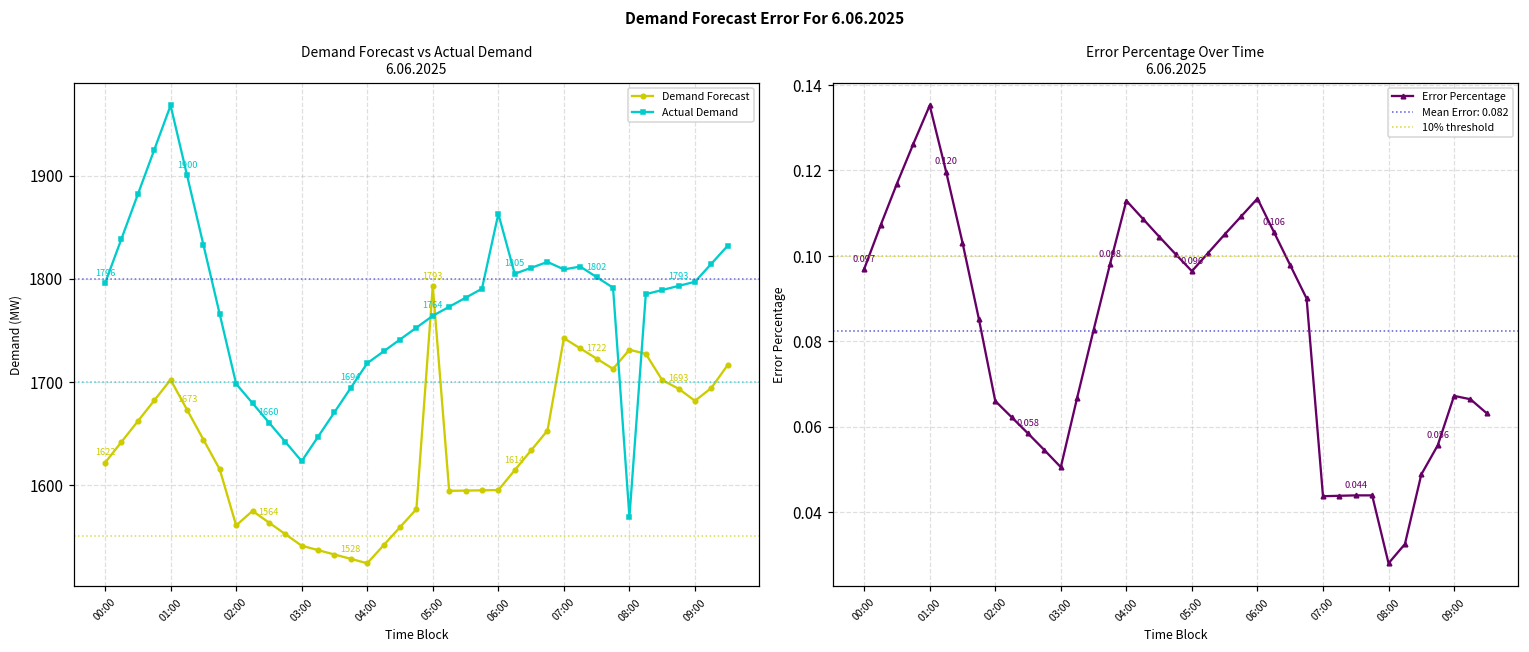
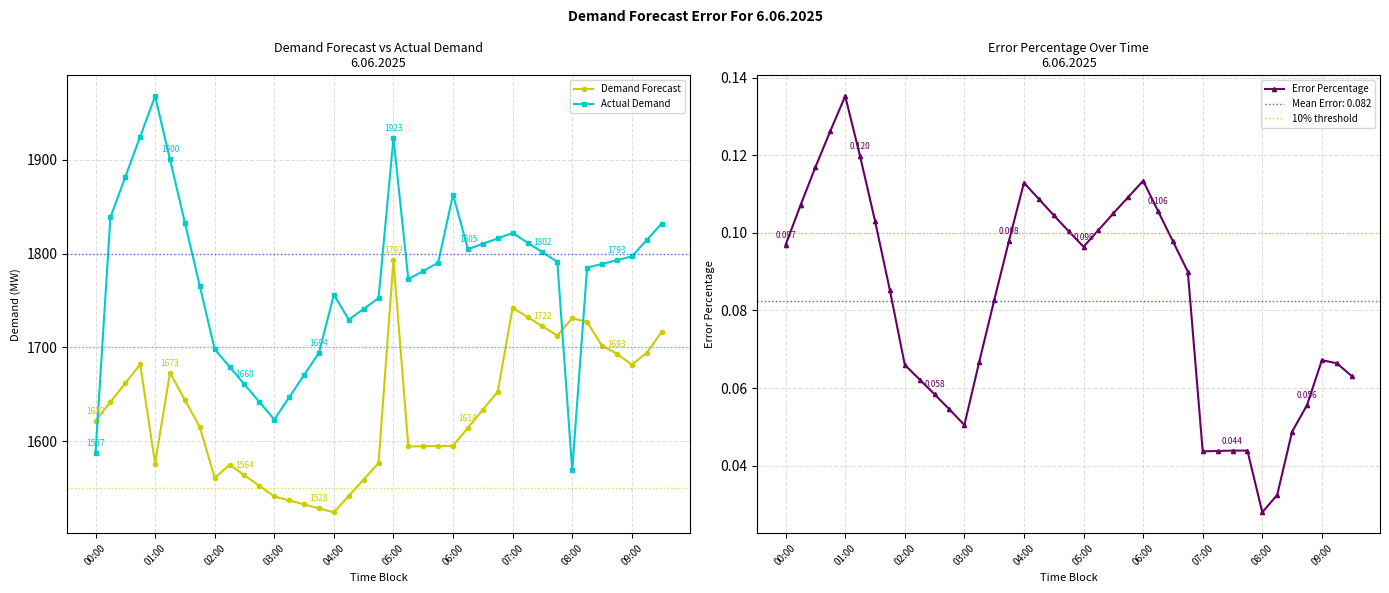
Demand Forecast vs Actual Demand 6.06.2025, Actual Demand, 00:00: 1796 -> 1587
Demand Forecast vs Actual Demand 6.06.2025, Demand Forecast, 01:00: 1700 -> 1580
Demand Forecast vs Actual Demand 6.06.2025, Actual Demand, 04:00: 1720 -> 1760
Demand Forecast vs Actual Demand 6.06.2025, Actual Demand, 05:00: 1764 -> 1923
Demand Forecast vs Actual Demand 6.06.2025, Actual Demand, 07:00: 1810 -> 1820
